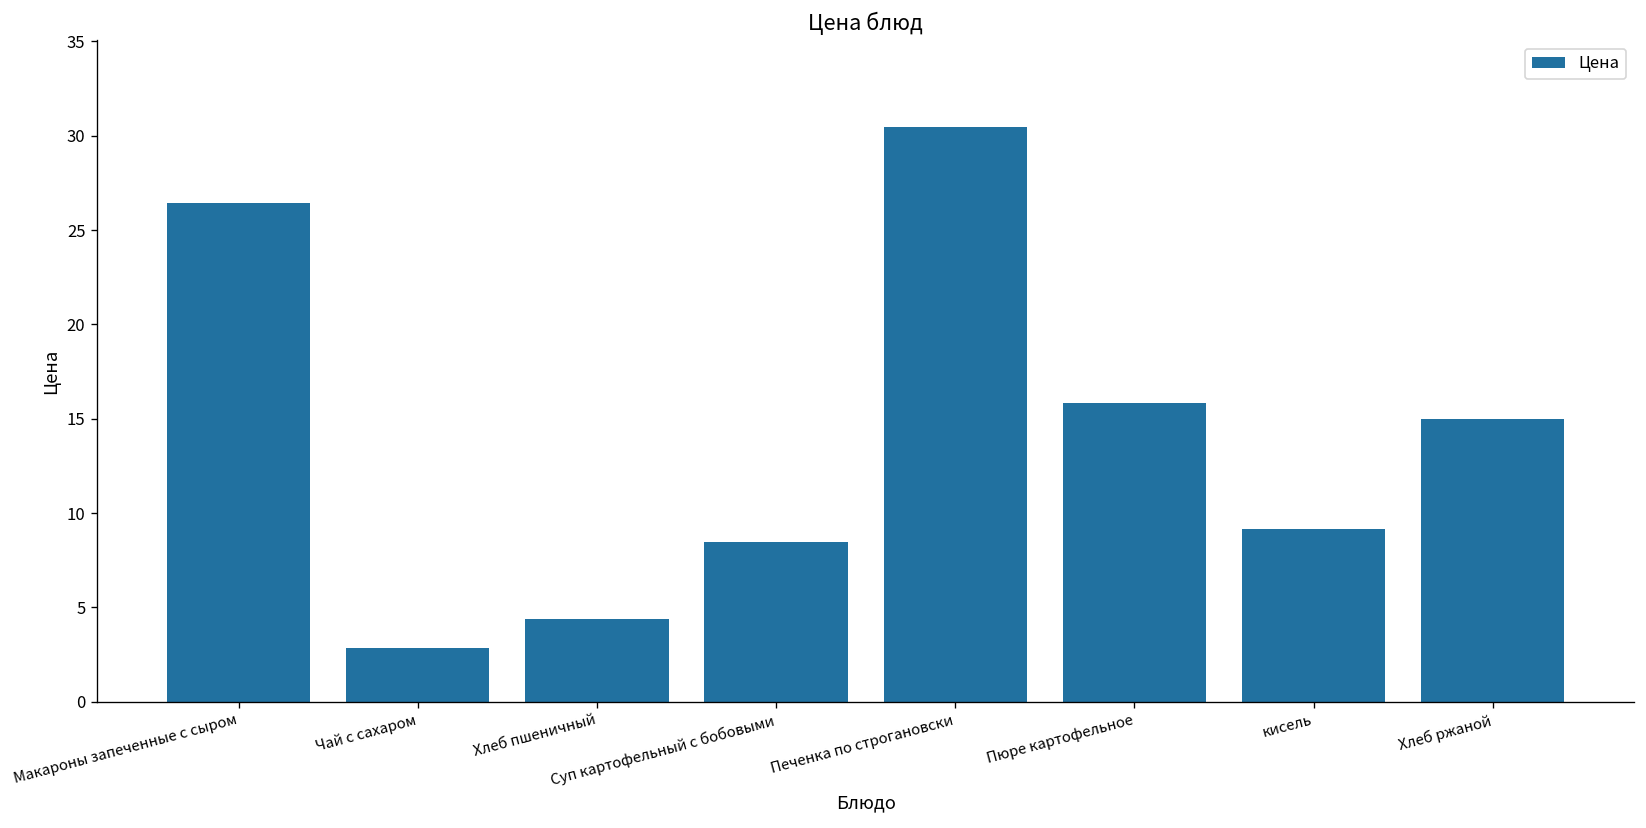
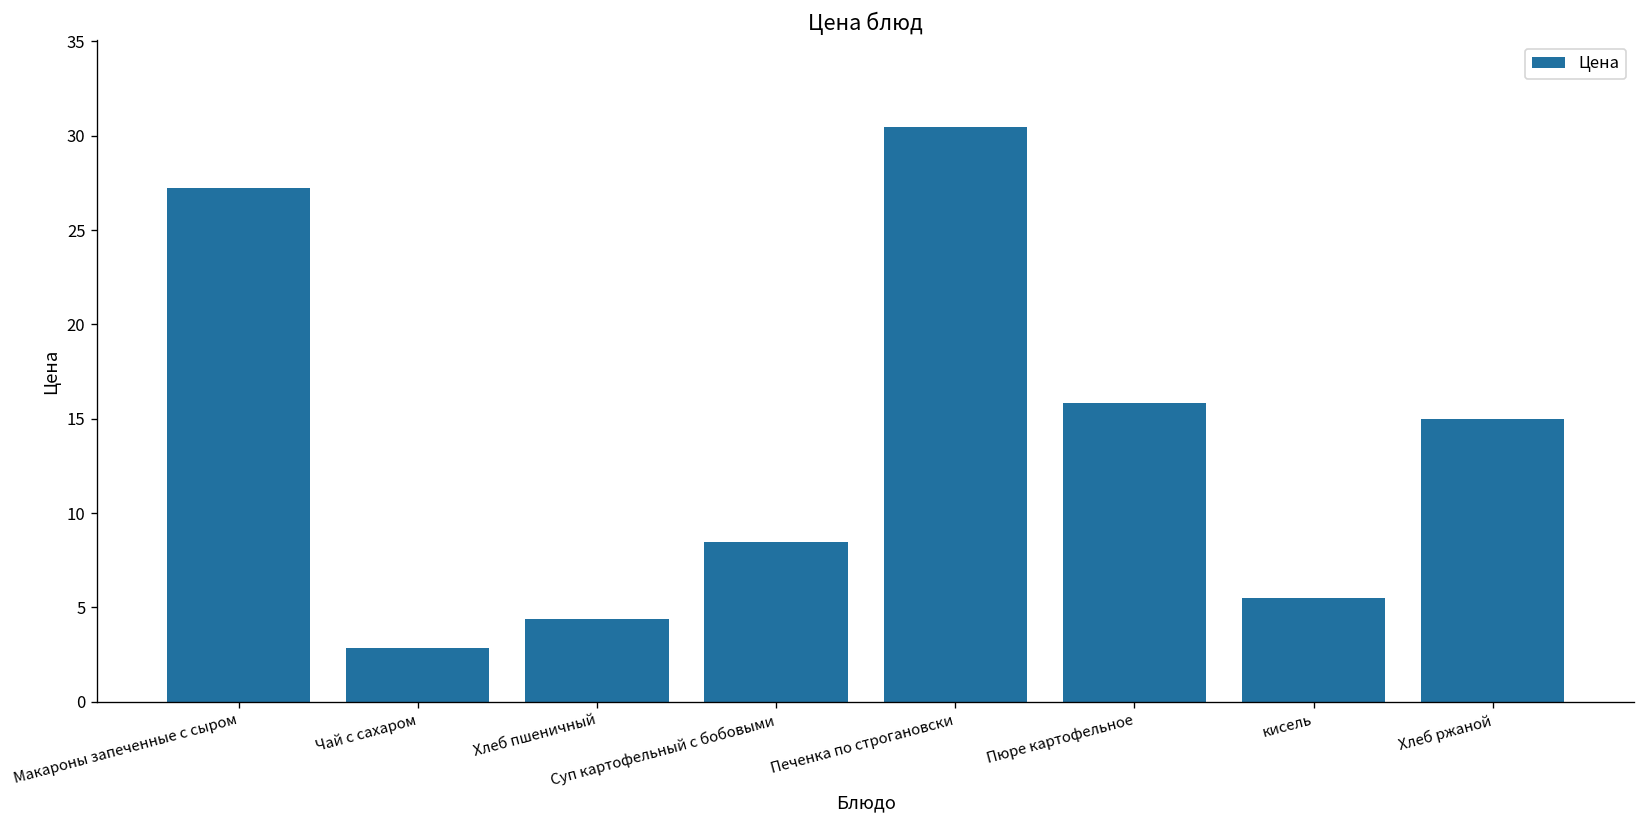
Макароны запеченные с сыром: 26.5 -> 27.2
кисель: 9.2 -> 5.5
